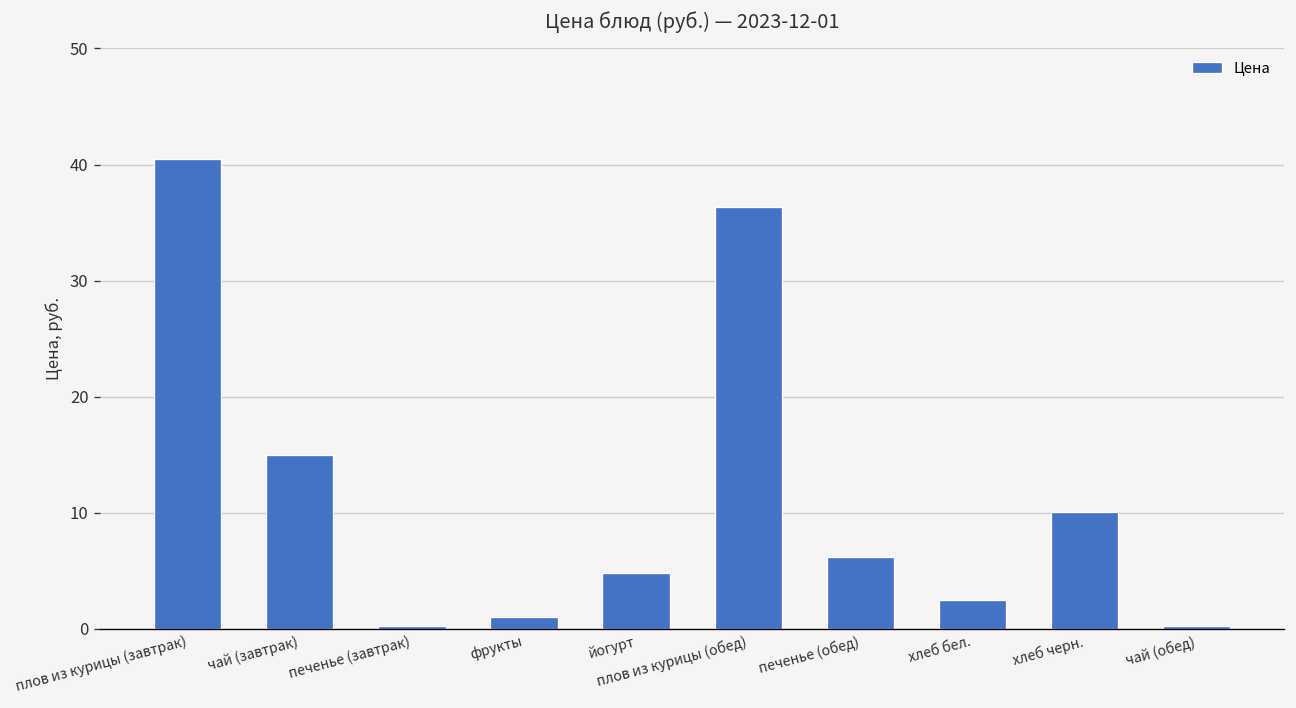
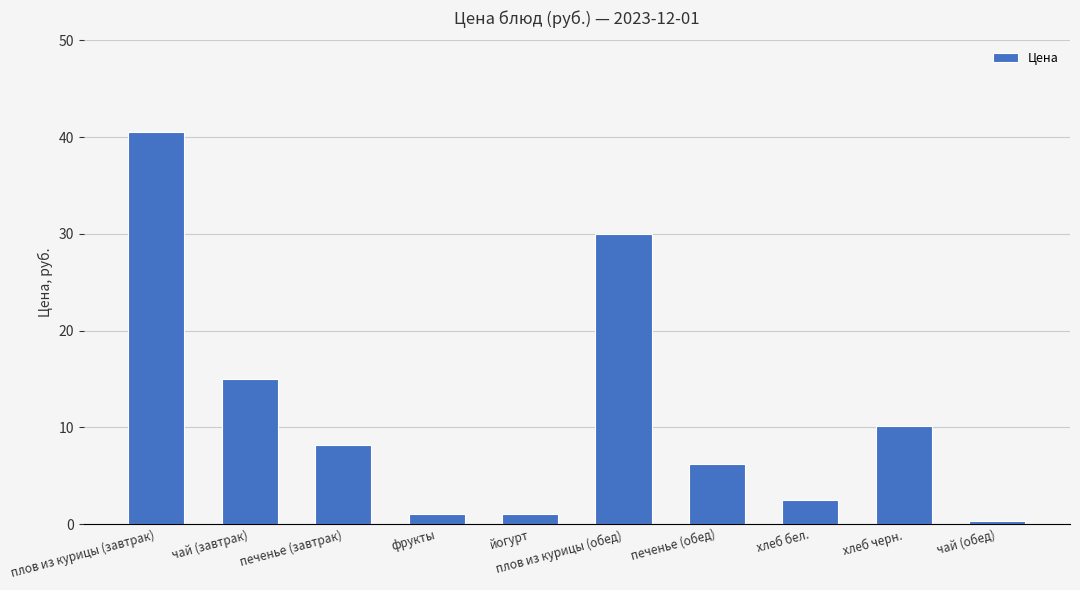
печенье (завтрак): 0 -> 8
йогурт: 5 -> 1
плов из курицы (обед): 36 -> 30
